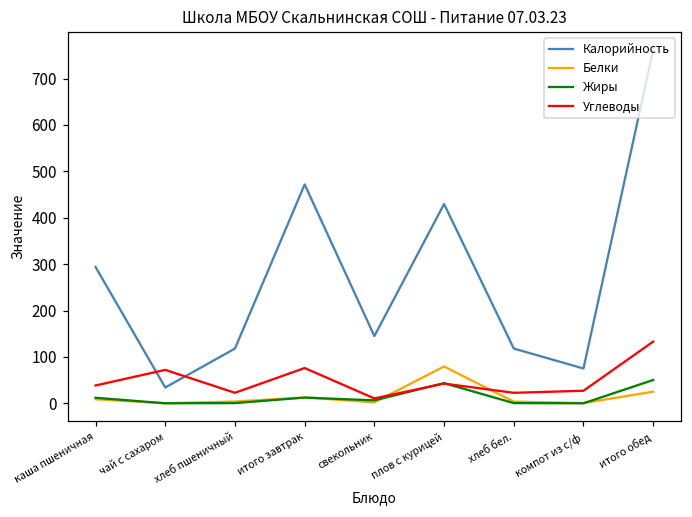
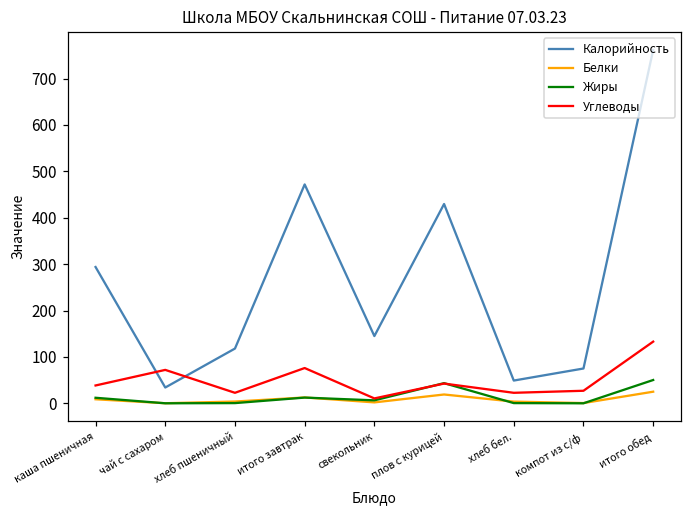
Белки, плов с курицей: 80 -> 20
Калорийность, хлеб бел.: 120 -> 50
